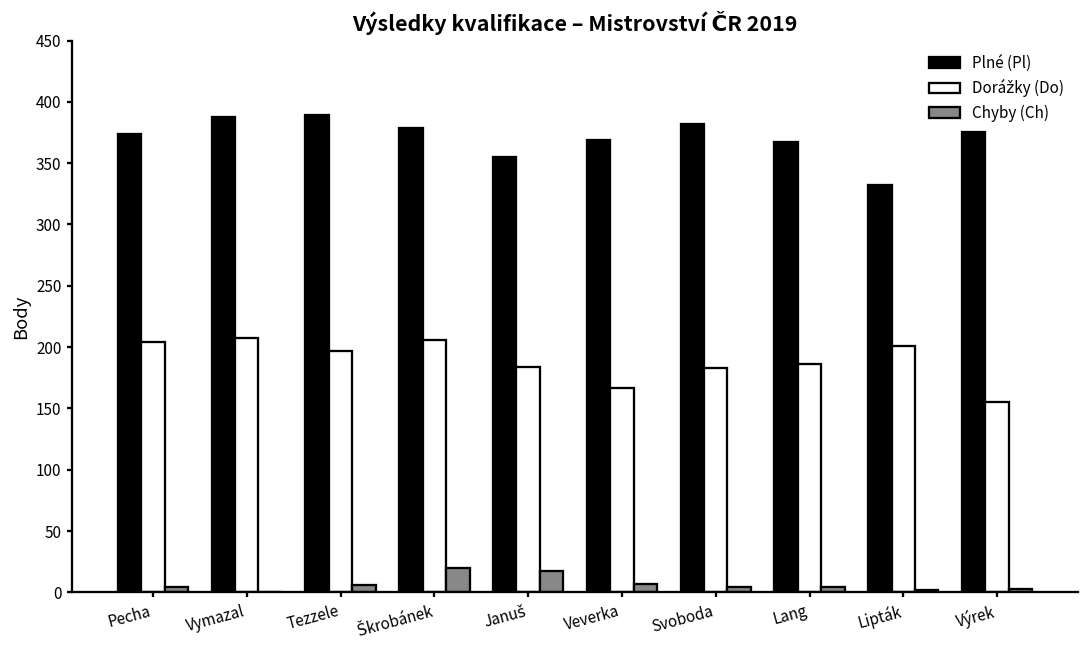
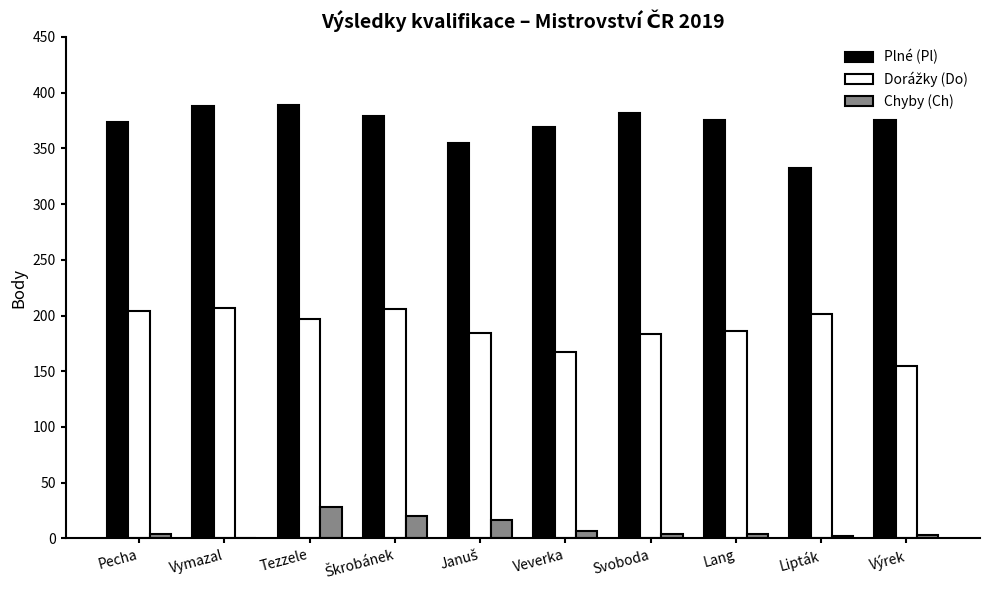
Chyby (Ch), Tezzele: 6 -> 28
Plné (Pl), Lang: 367 -> 375
